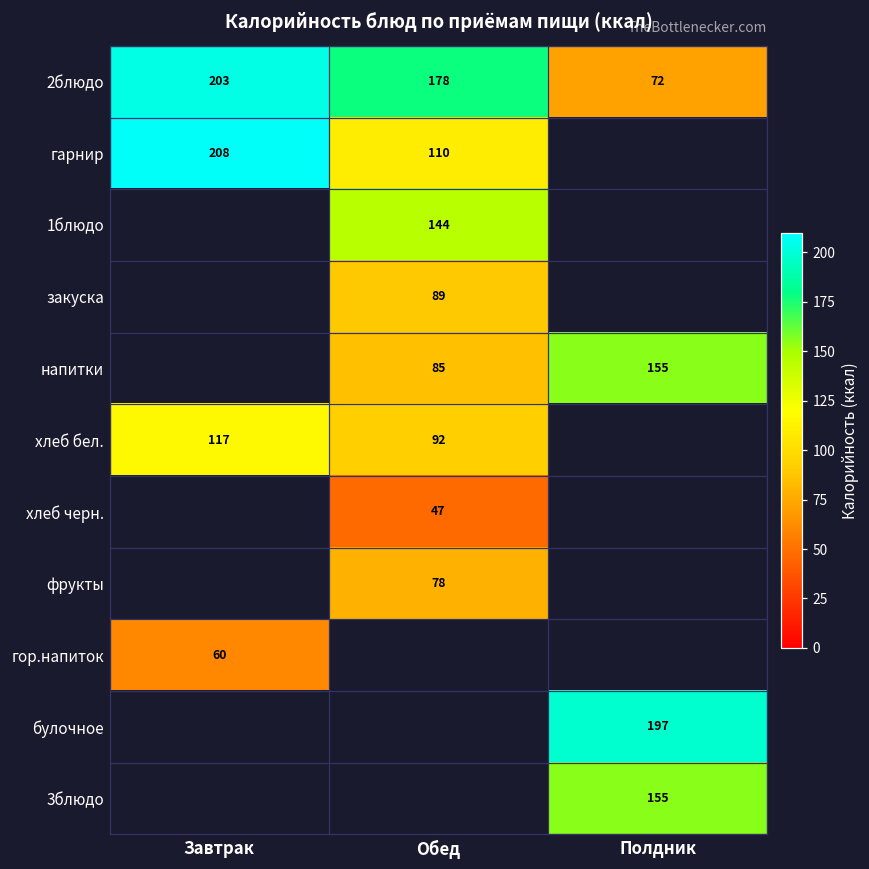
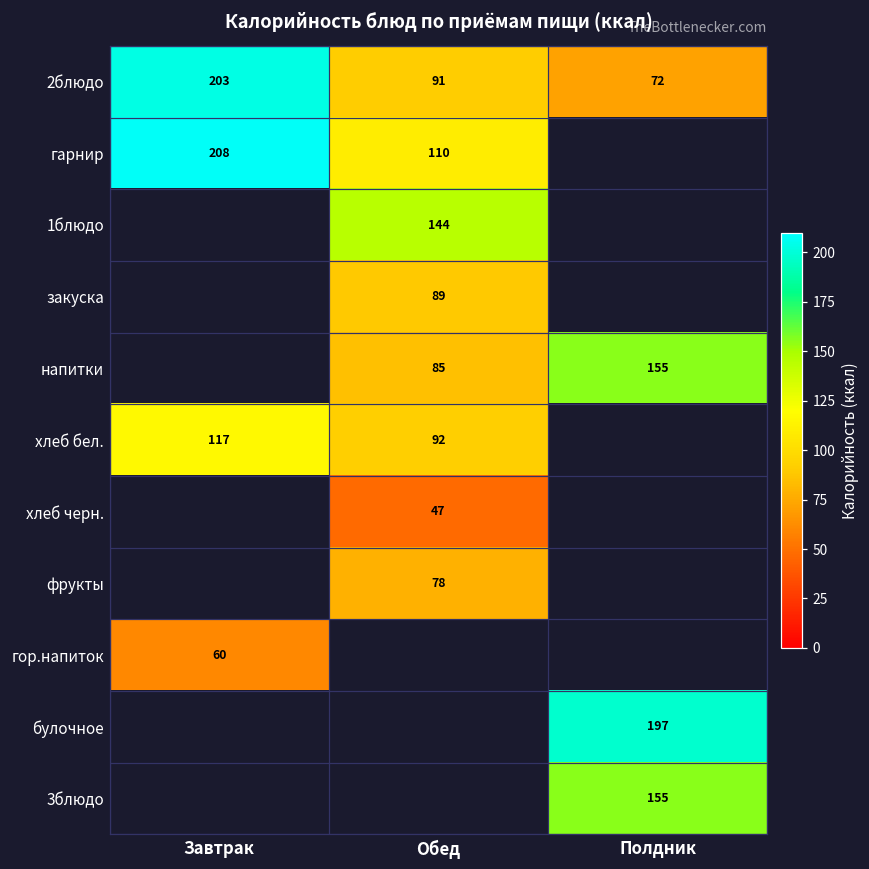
2блюдо, Обед: 178 -> 91
